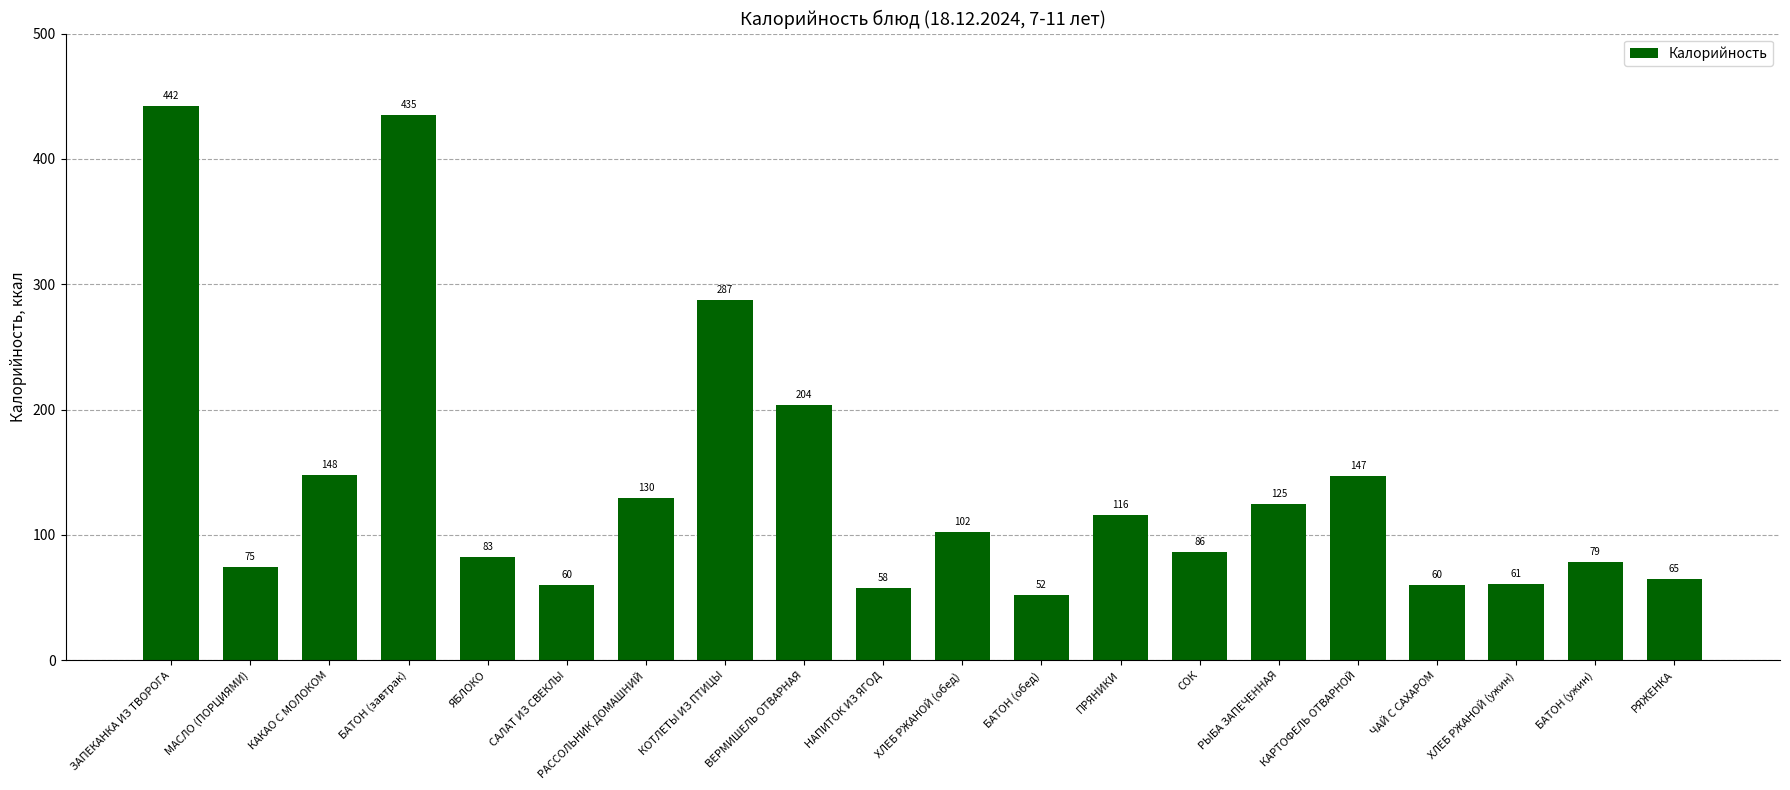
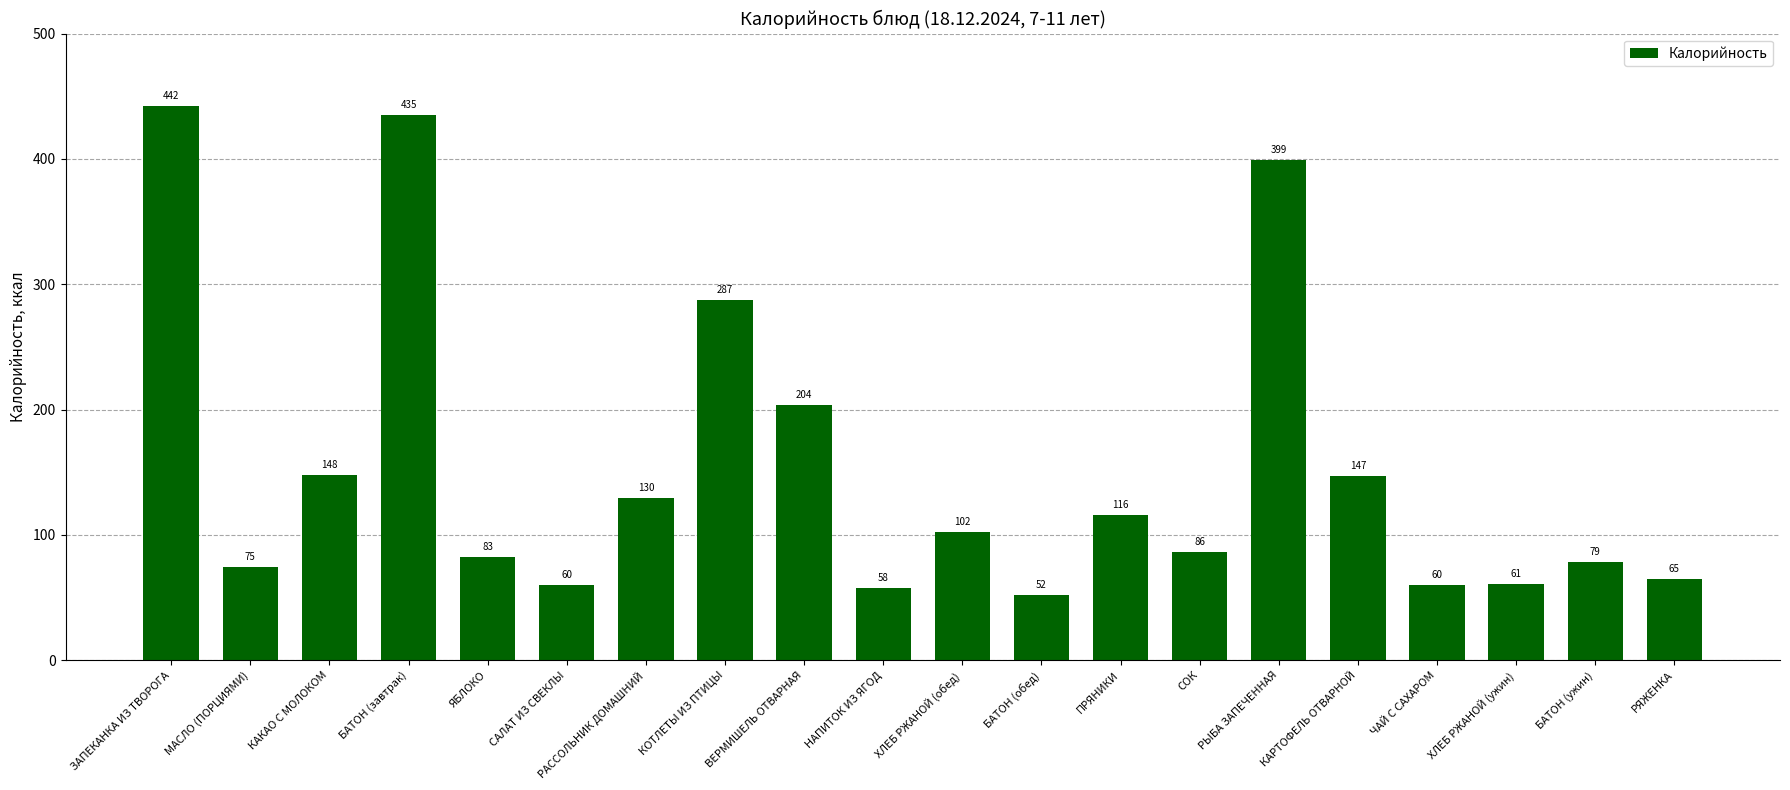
РЫБА ЗАПЕЧЕННАЯ: 125 -> 399
